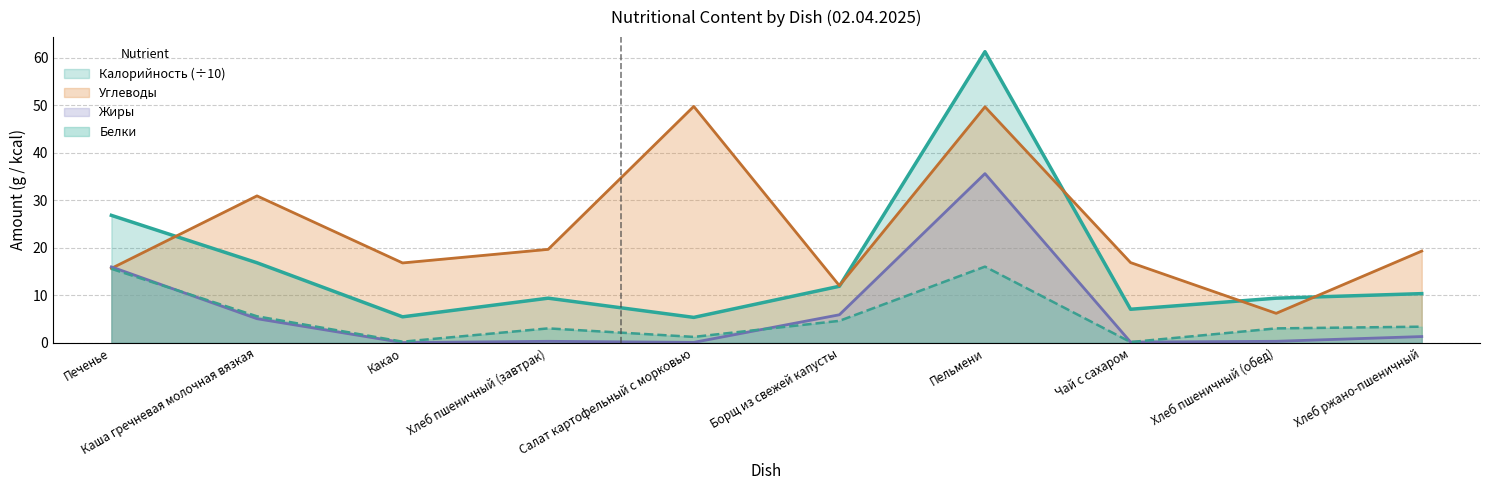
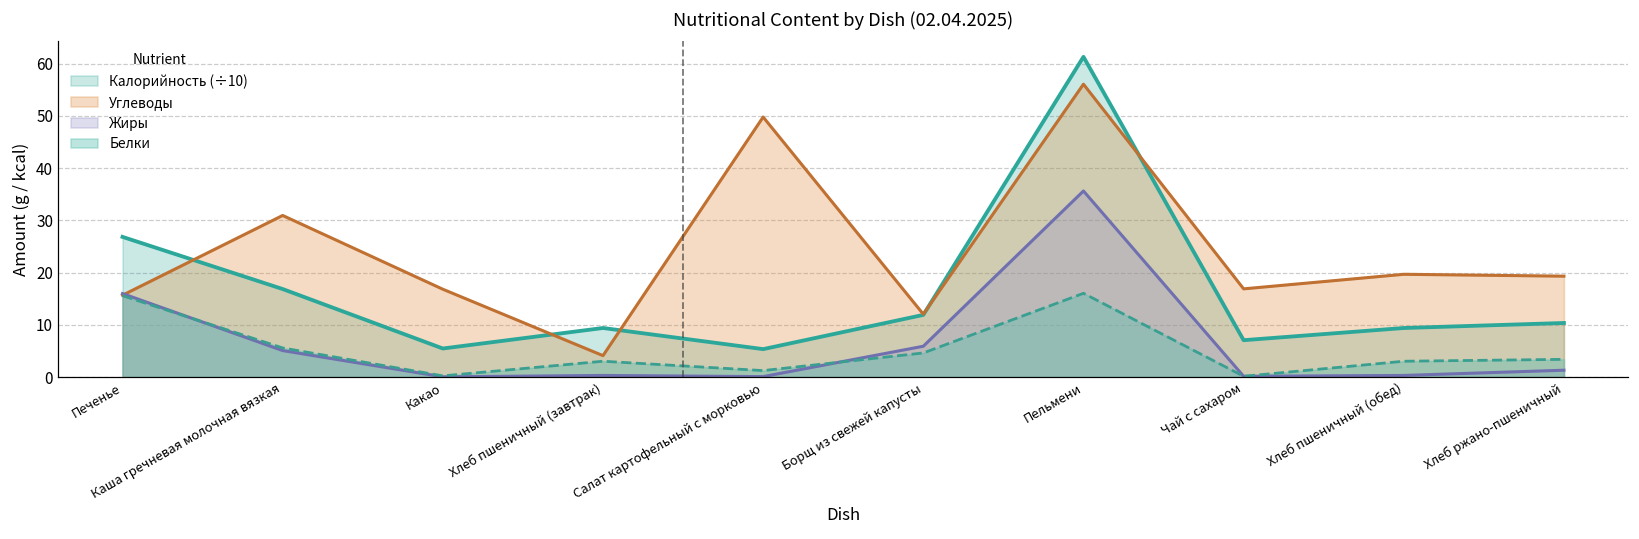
Углеводы, Хлеб пшеничный (завтрак): 20 -> 4
Углеводы, Пельмени: 50 -> 56
Углеводы, Хлеб пшеничный (обед): 6 -> 20
